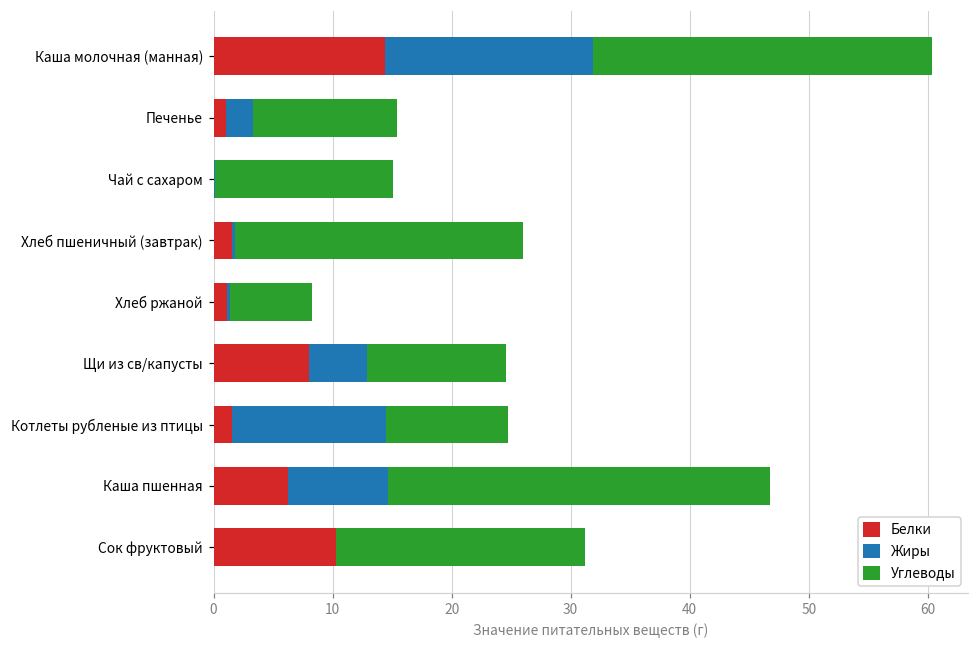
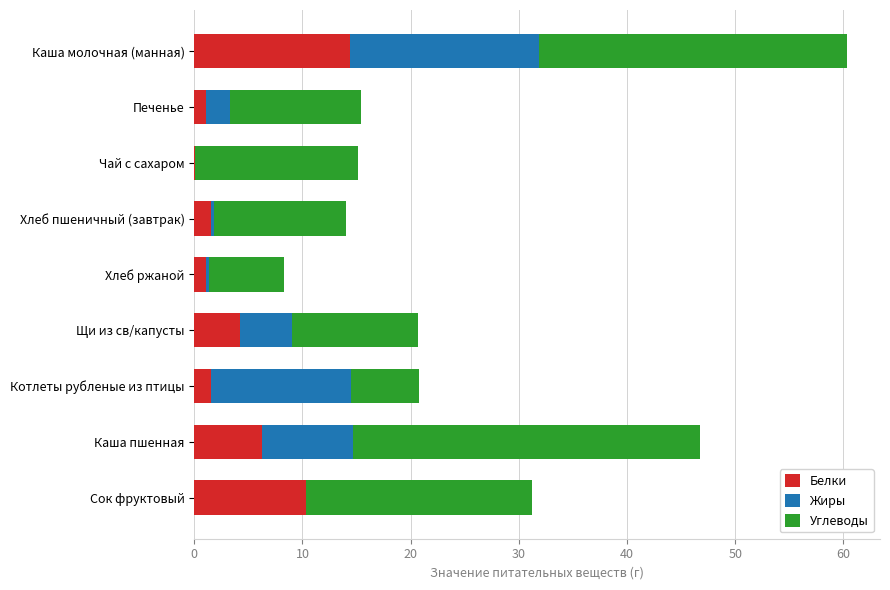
Углеводы, Хлеб пшеничный (завтрак): 24.2 -> 12.2
Белки, Щи из св/капусты: 8.0 -> 4.2
Углеводы, Котлеты рубленые из птицы: 10.3 -> 6.3
